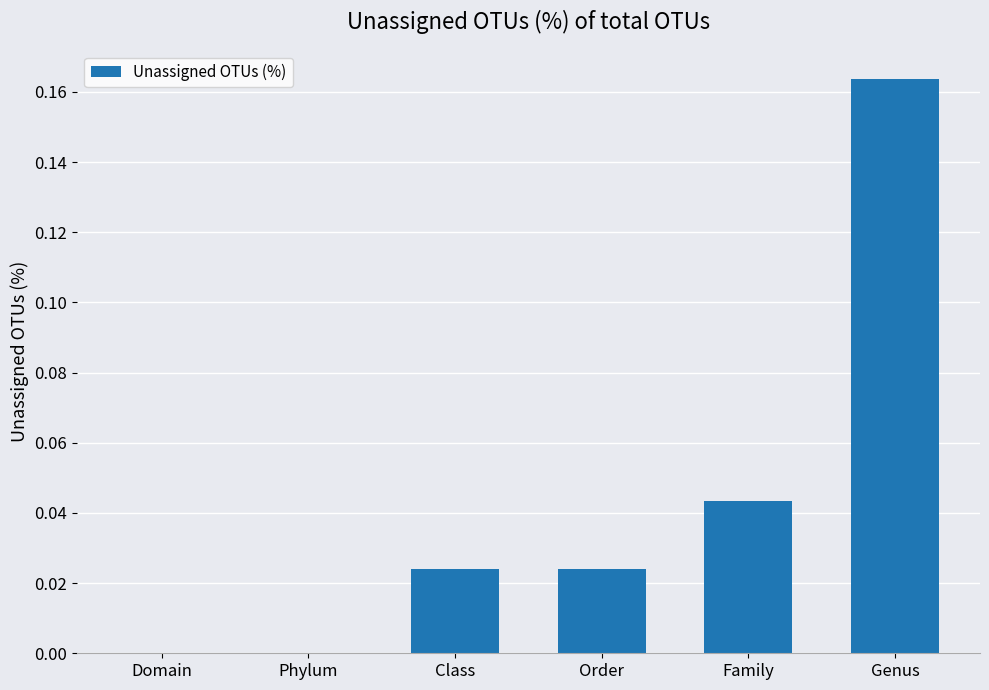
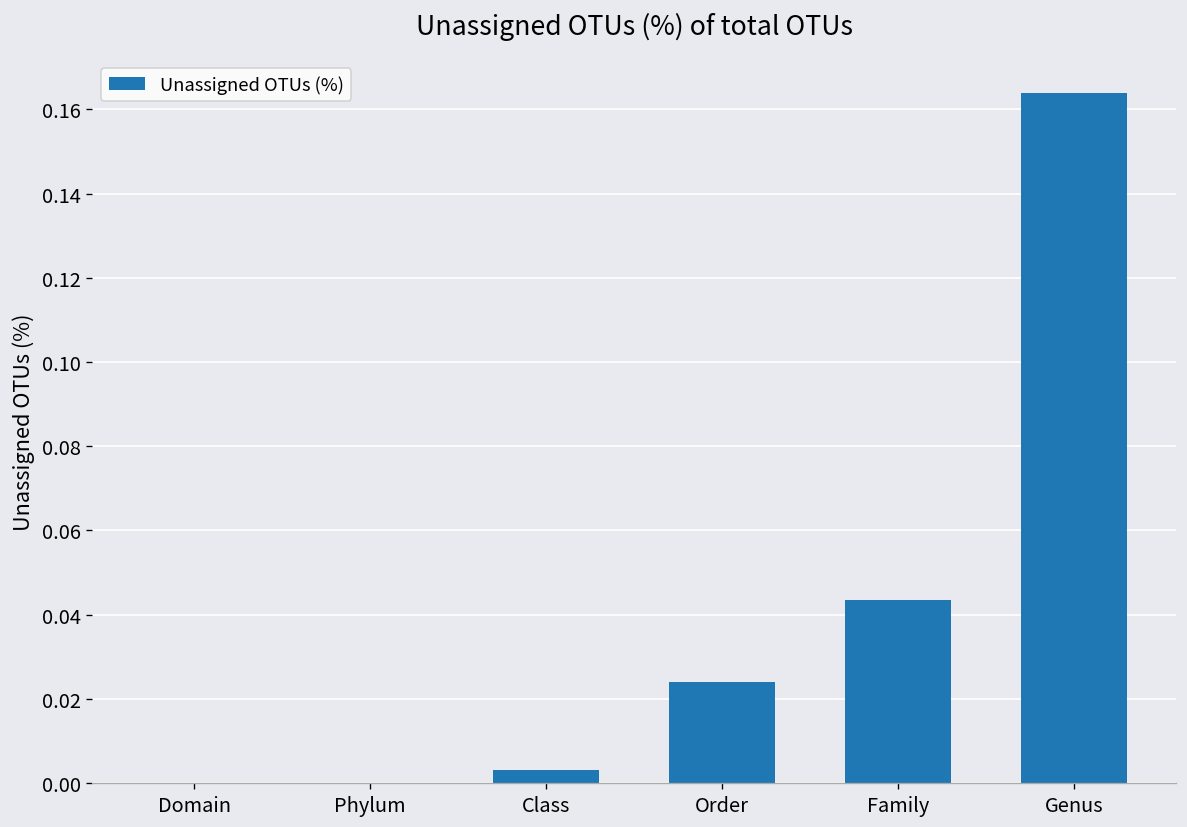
Class: 0.024 -> 0.003
